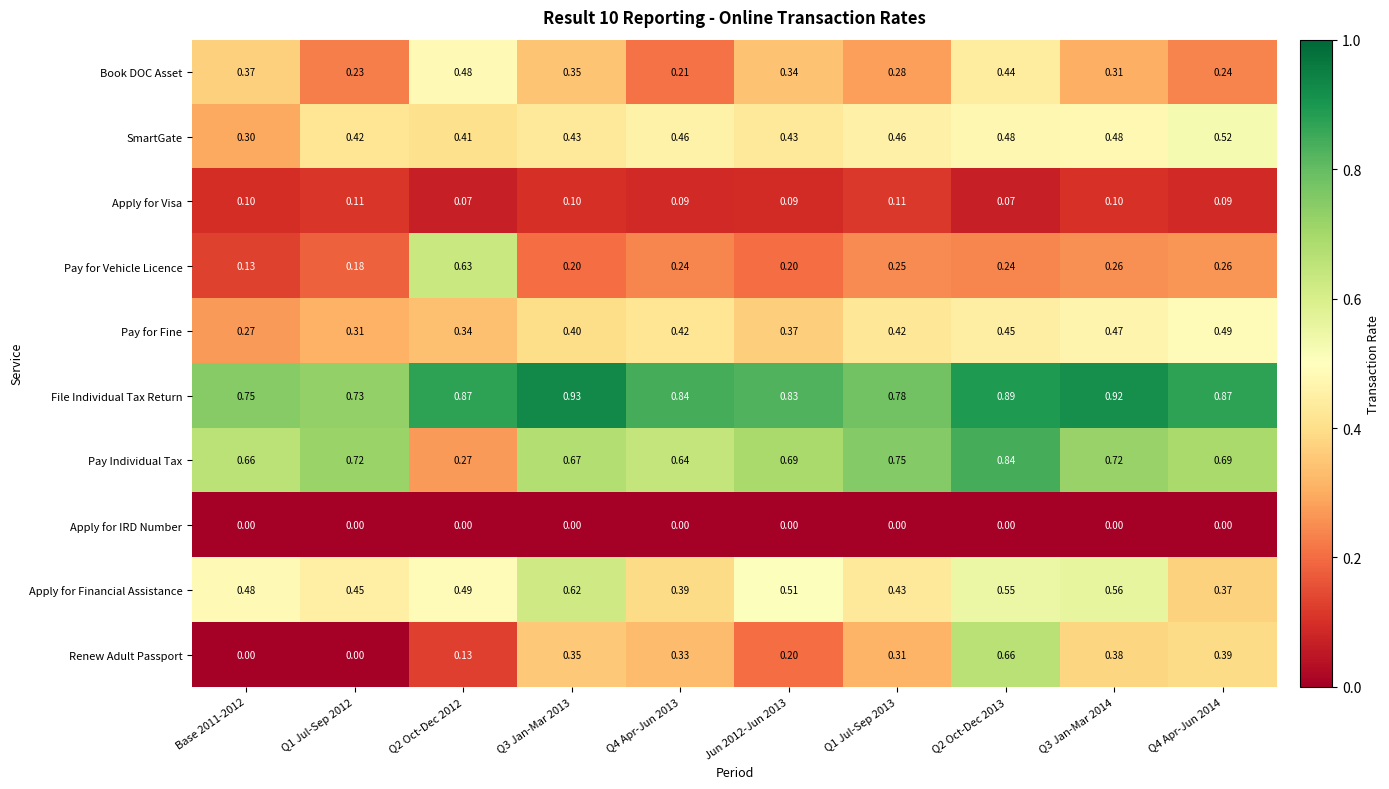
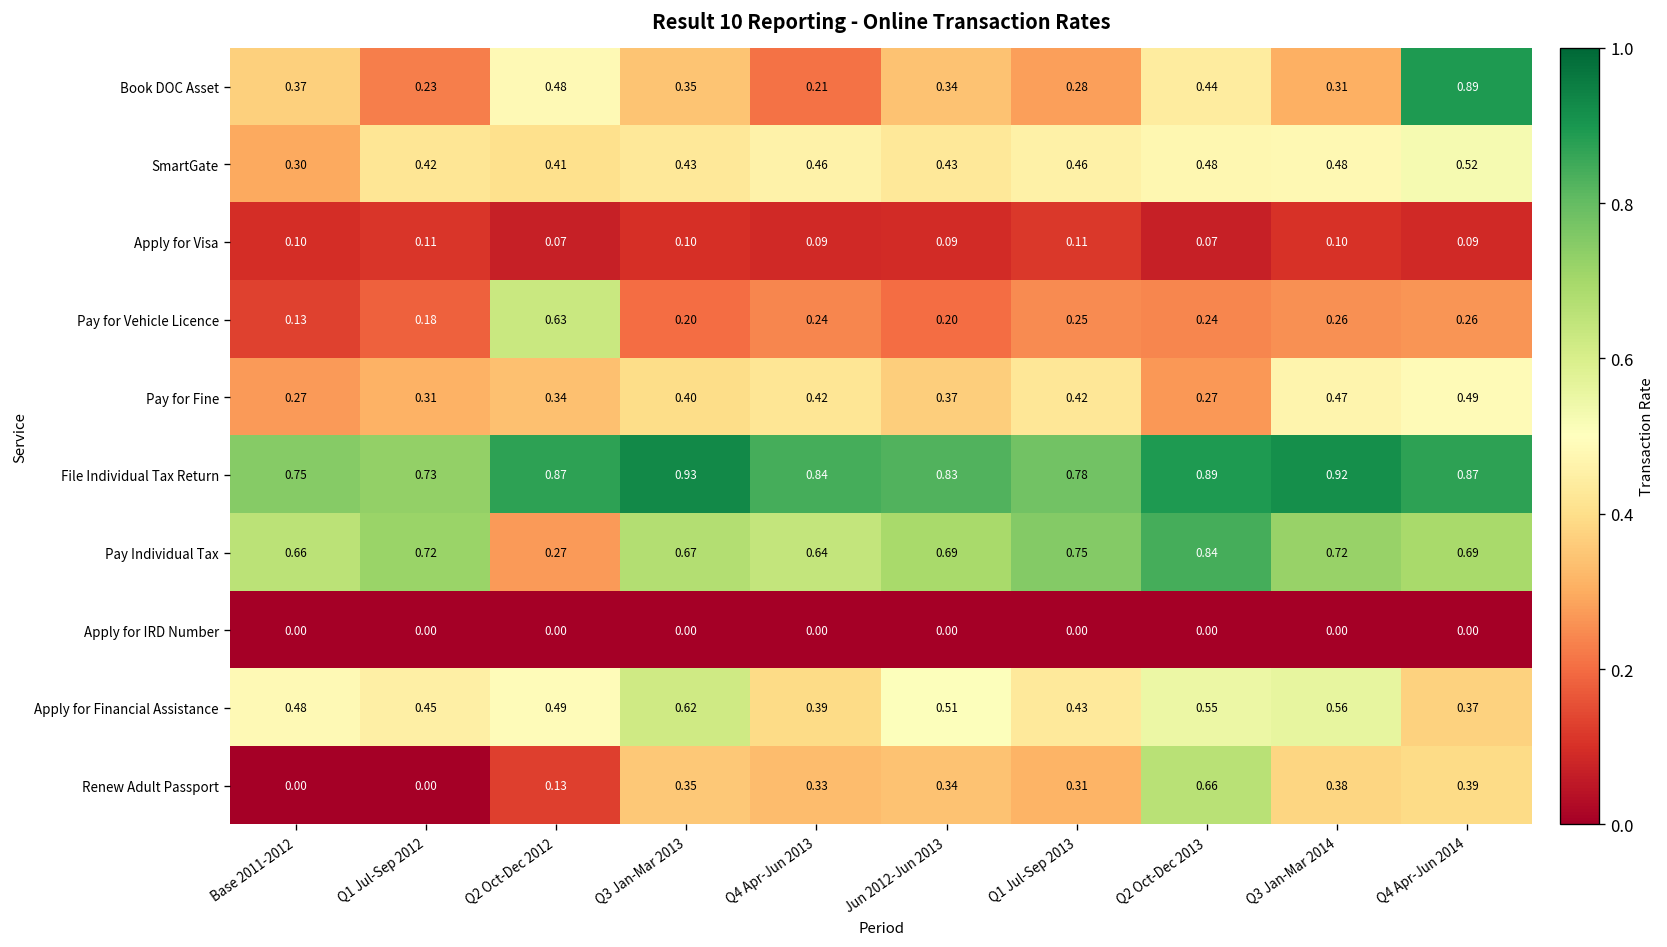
Book DOC Asset, Q4 Apr-Jun 2014: 0.24 -> 0.89
Pay for Fine, Q2 Oct-Dec 2013: 0.45 -> 0.27
Renew Adult Passport, Jun 2012-Jun 2013: 0.20 -> 0.34
